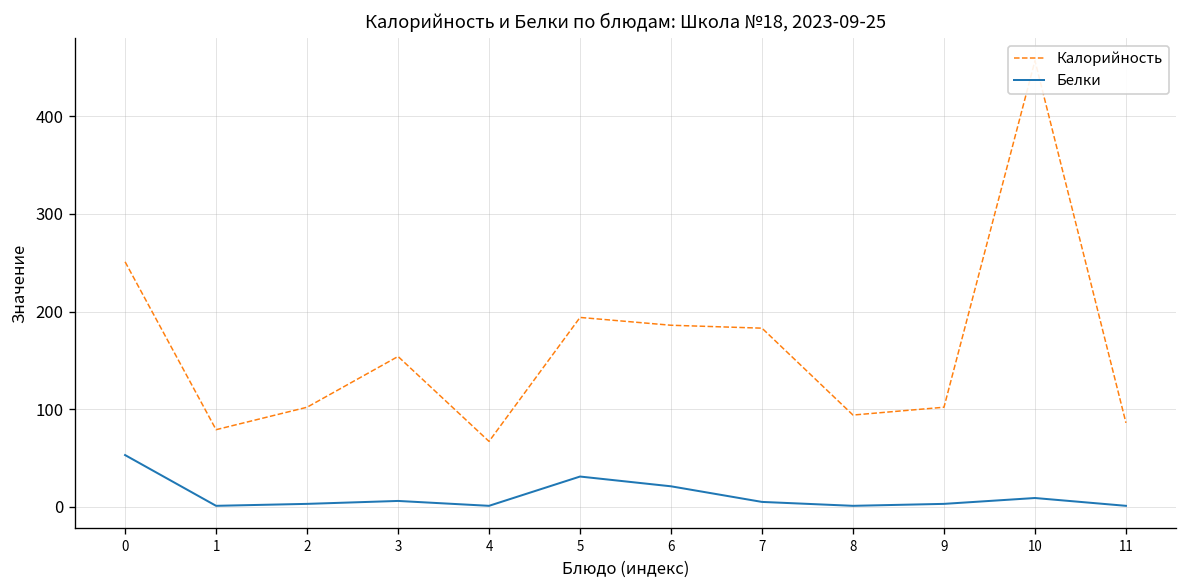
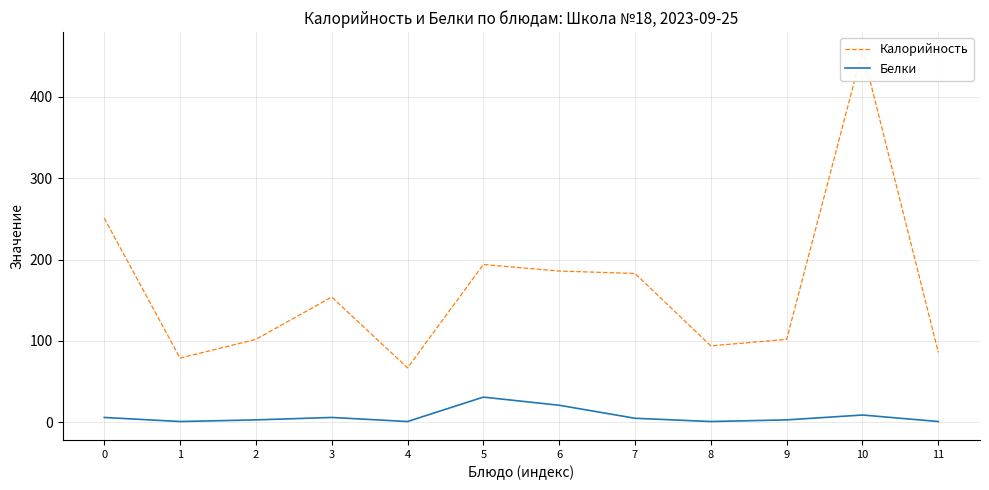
Белки, 0: 50 -> 10
